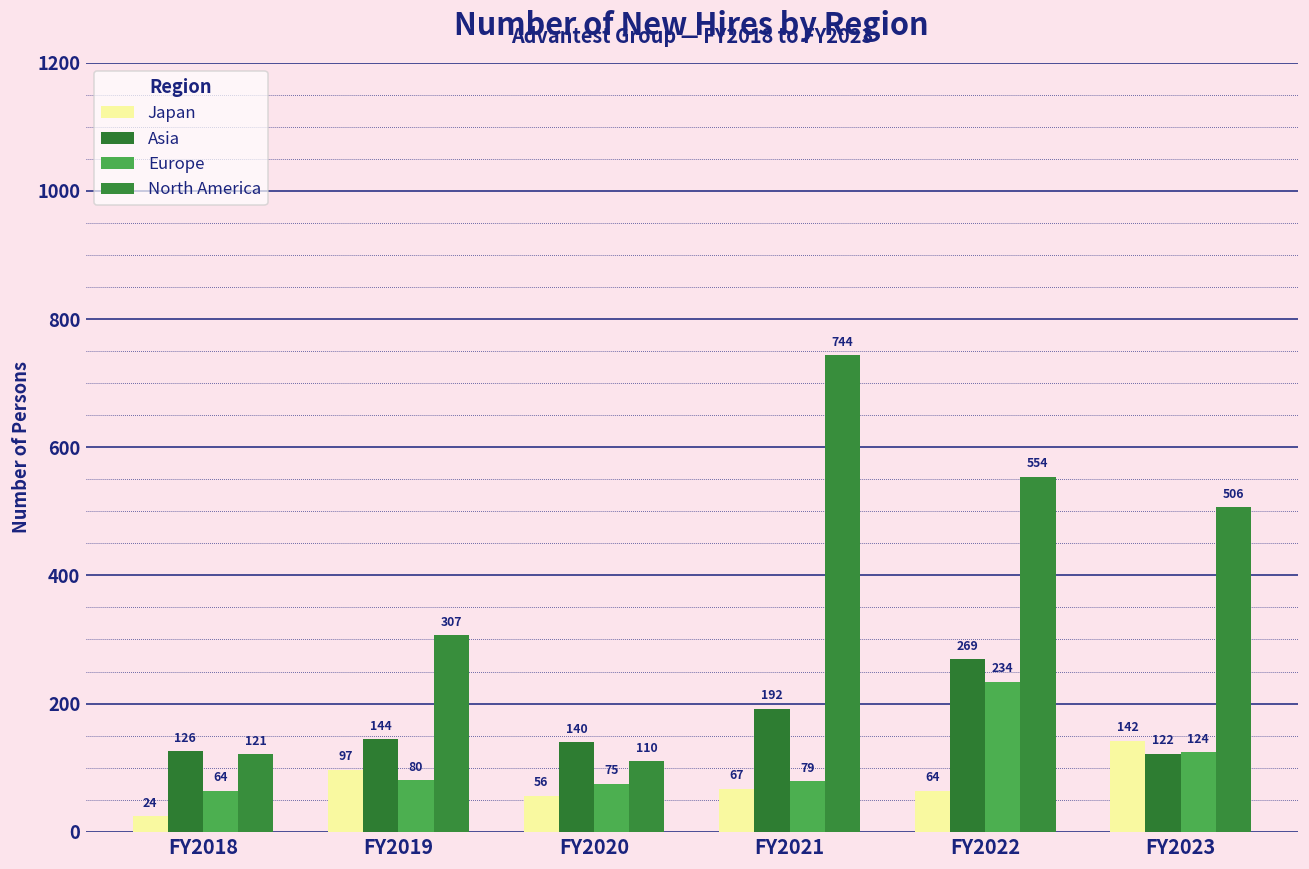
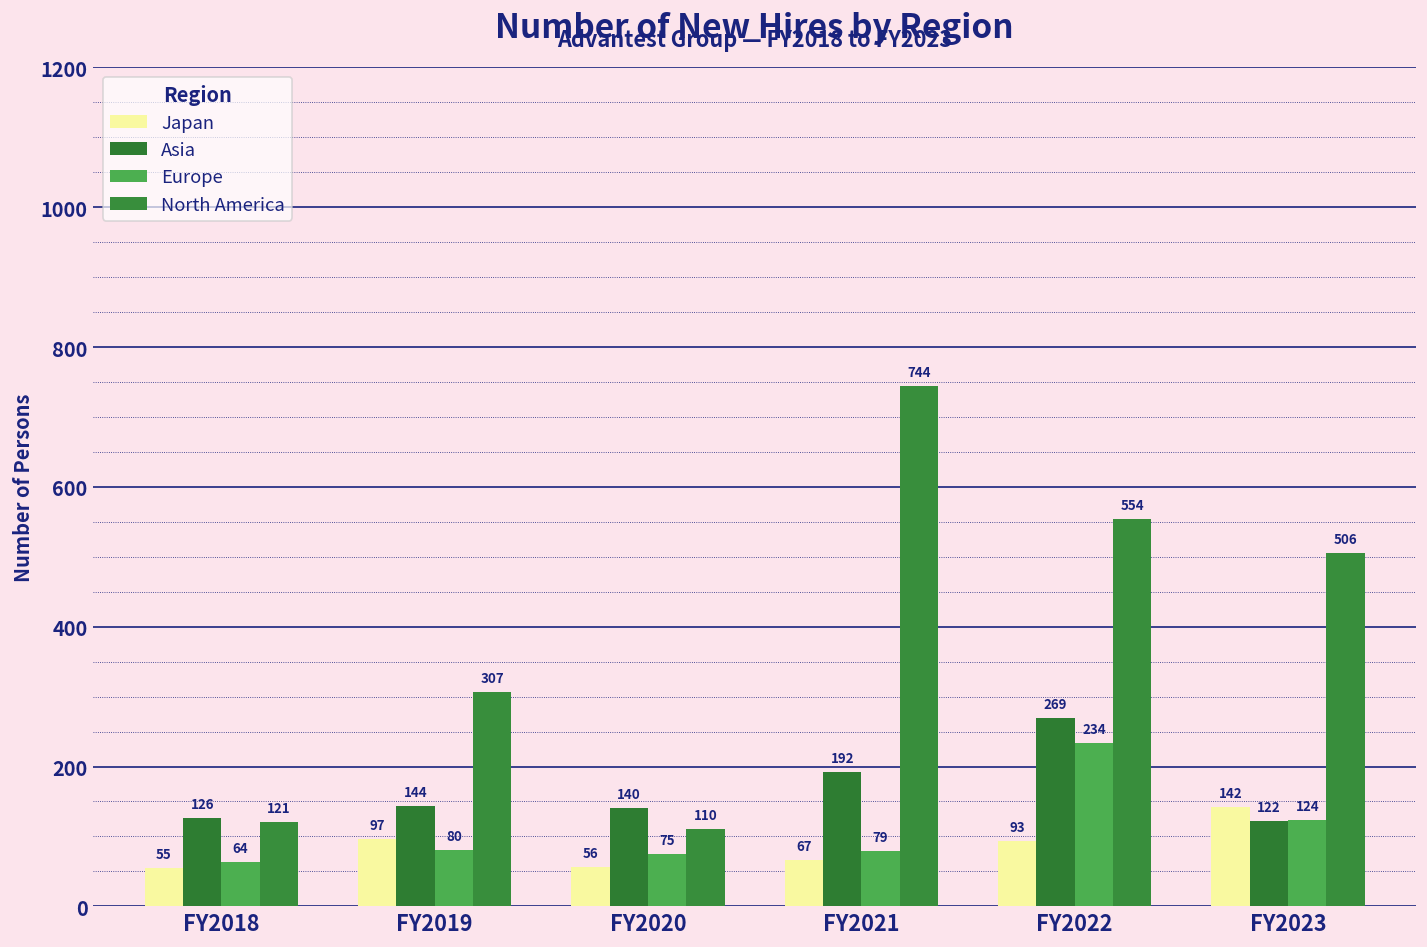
Japan, FY2018: 24 -> 55
Japan, FY2022: 64 -> 93
